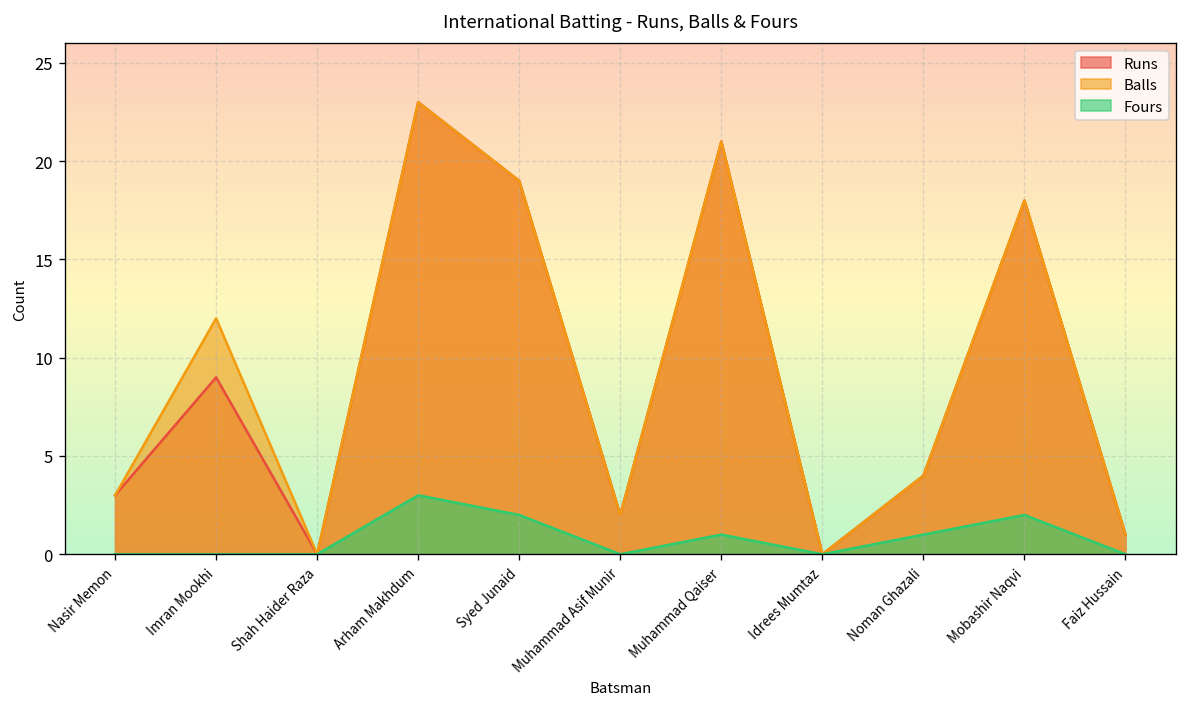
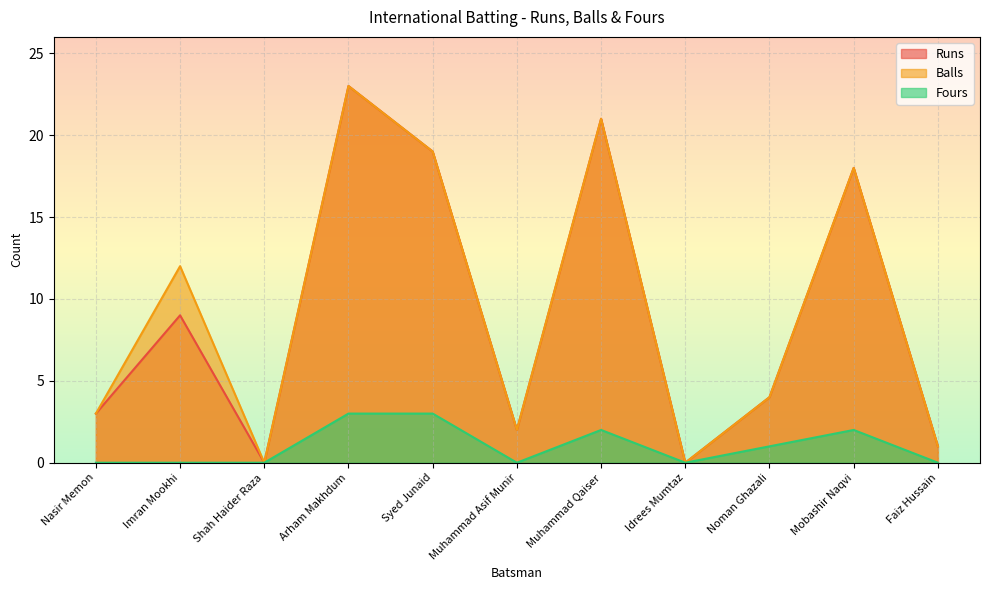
Fours, Syed Junaid: 2 -> 3
Fours, Muhammad Qaiser: 1 -> 2
